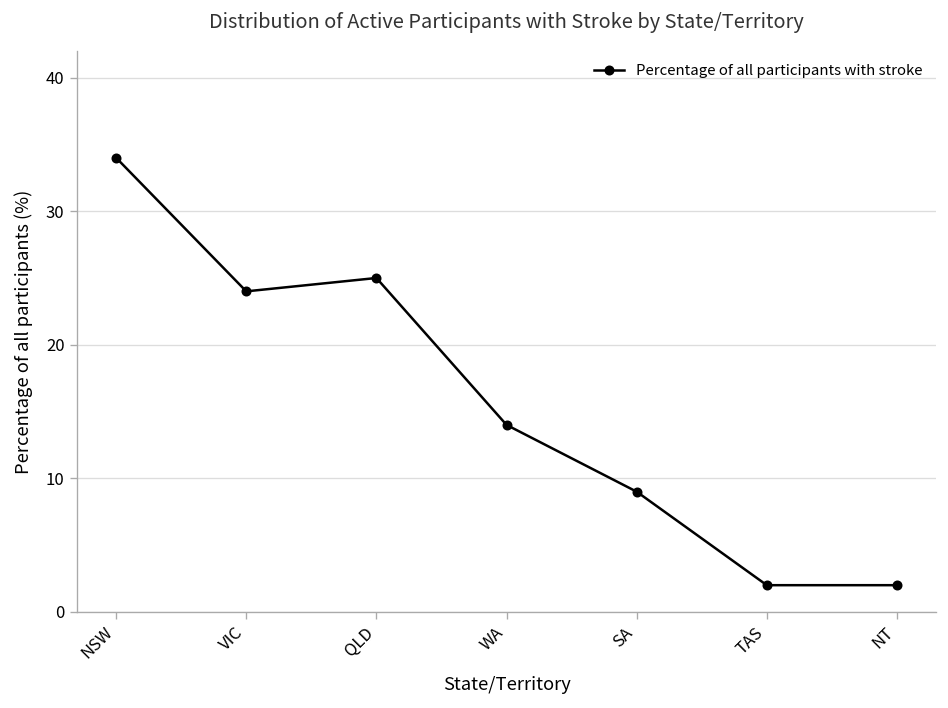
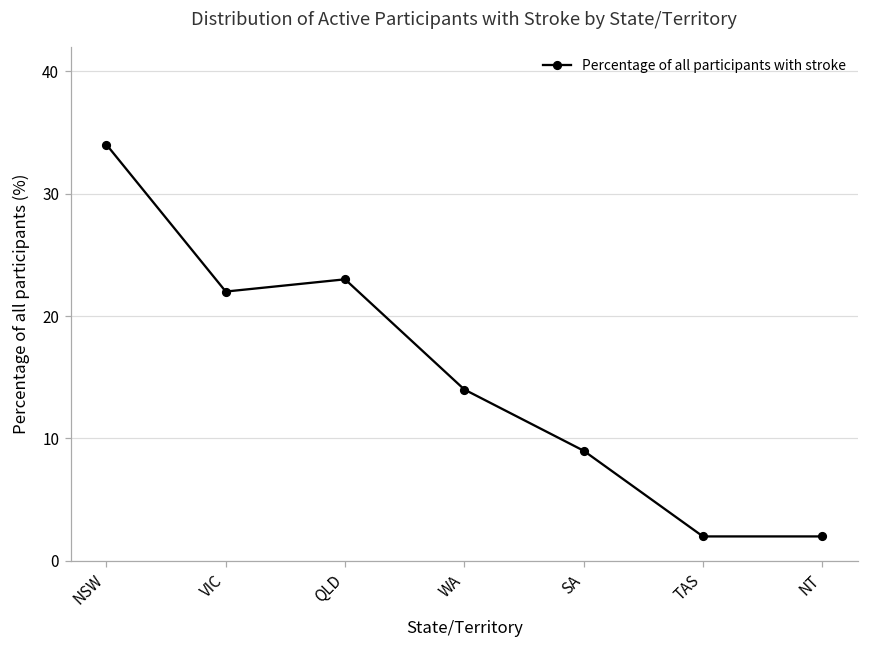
VIC: 24.0 -> 22.0
QLD: 25.0 -> 23.0
